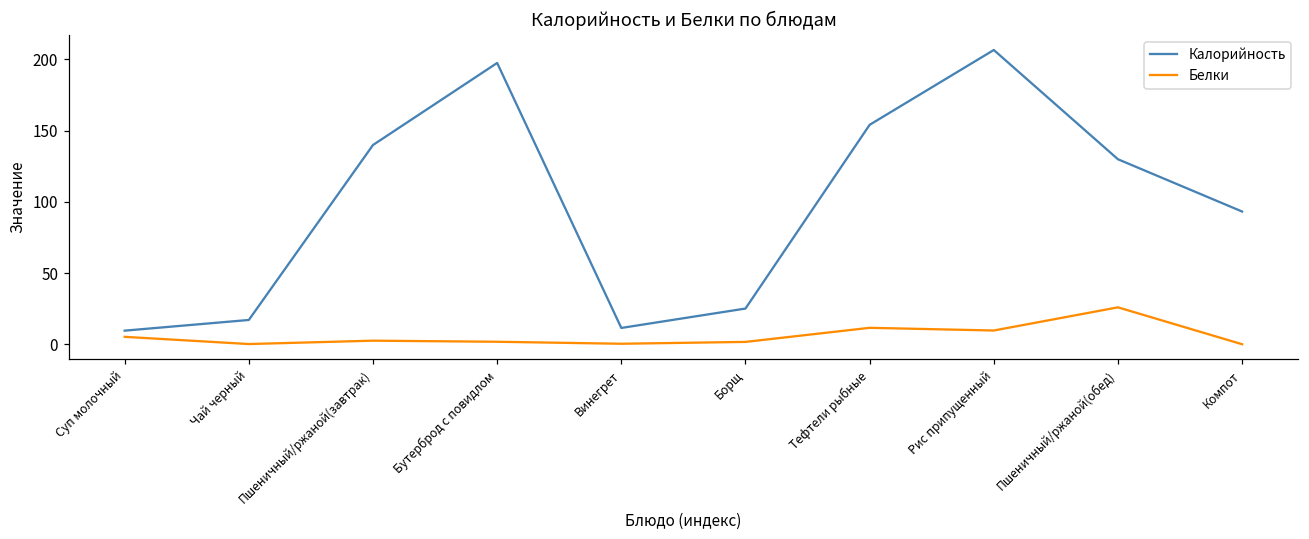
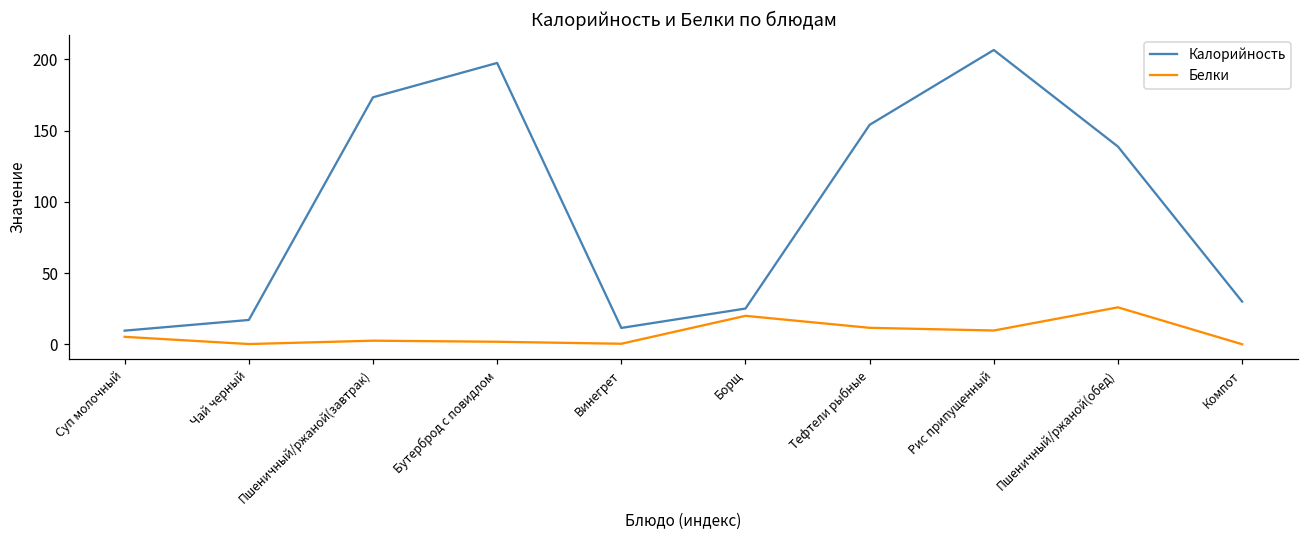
Калорийность, Пшеничный/ржаной(завтрак): 140 -> 173
Белки, Борщ: 2 -> 20
Калорийность, Пшеничный/ржаной(обед): 130 -> 139
Калорийность, Компот: 93 -> 30
